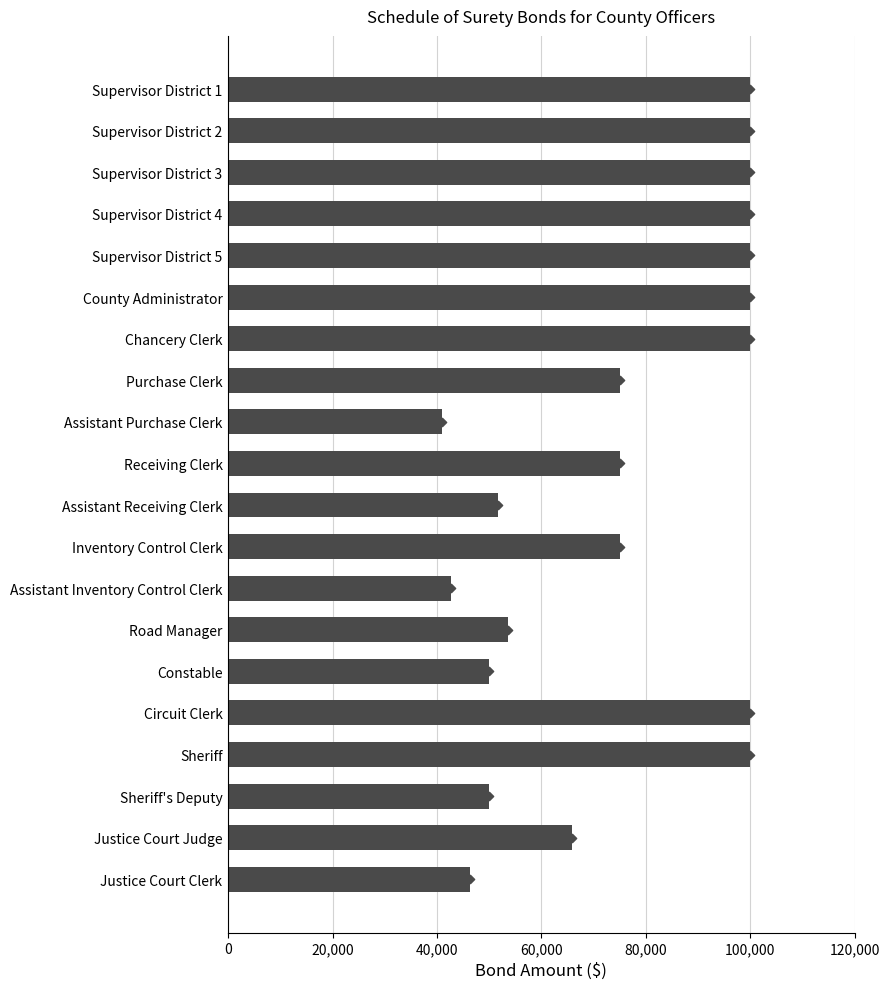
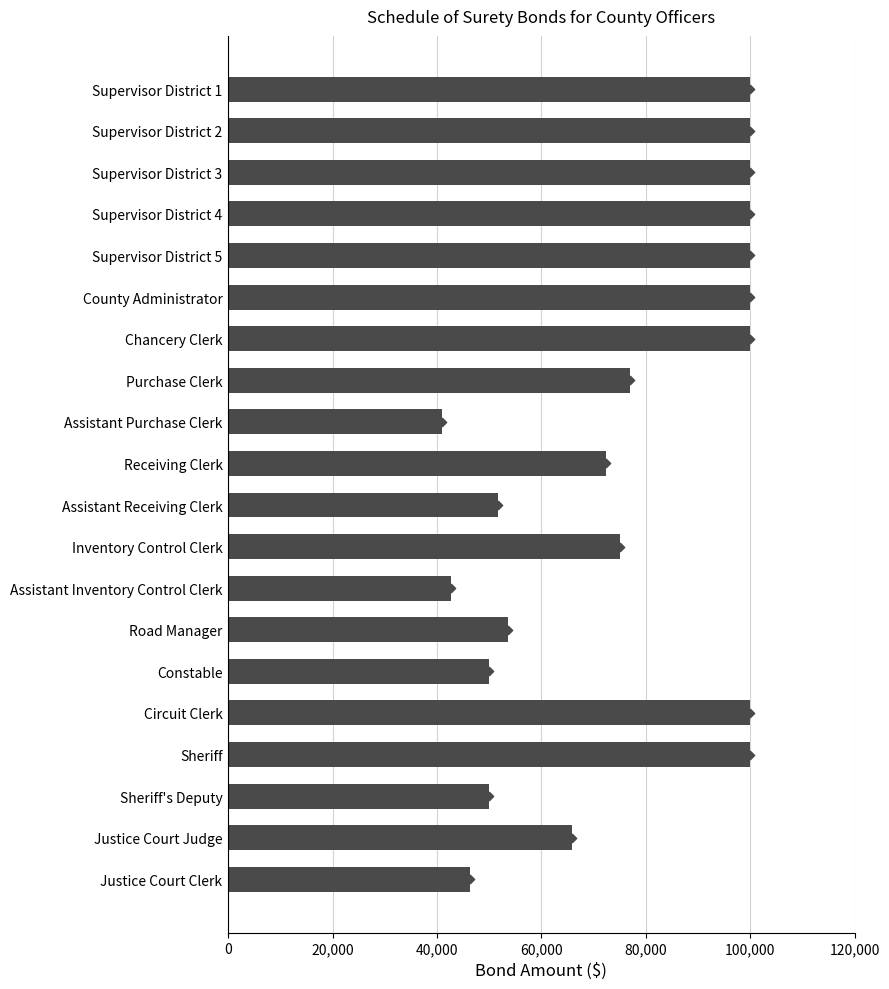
Purchase Clerk: 75,000 -> 77,000
Receiving Clerk: 75,000 -> 72,000
